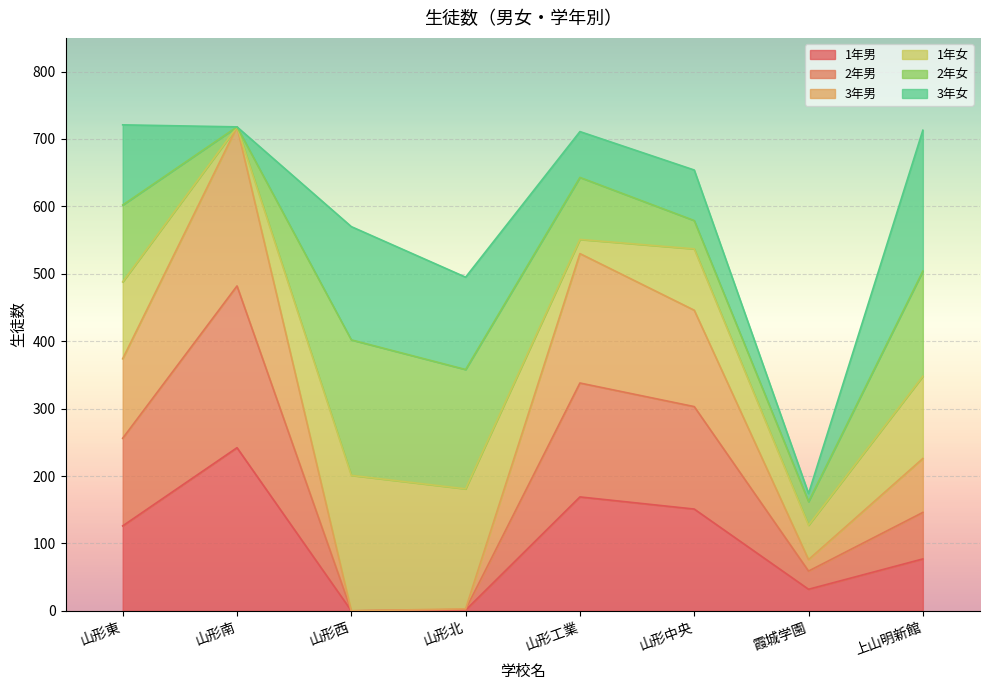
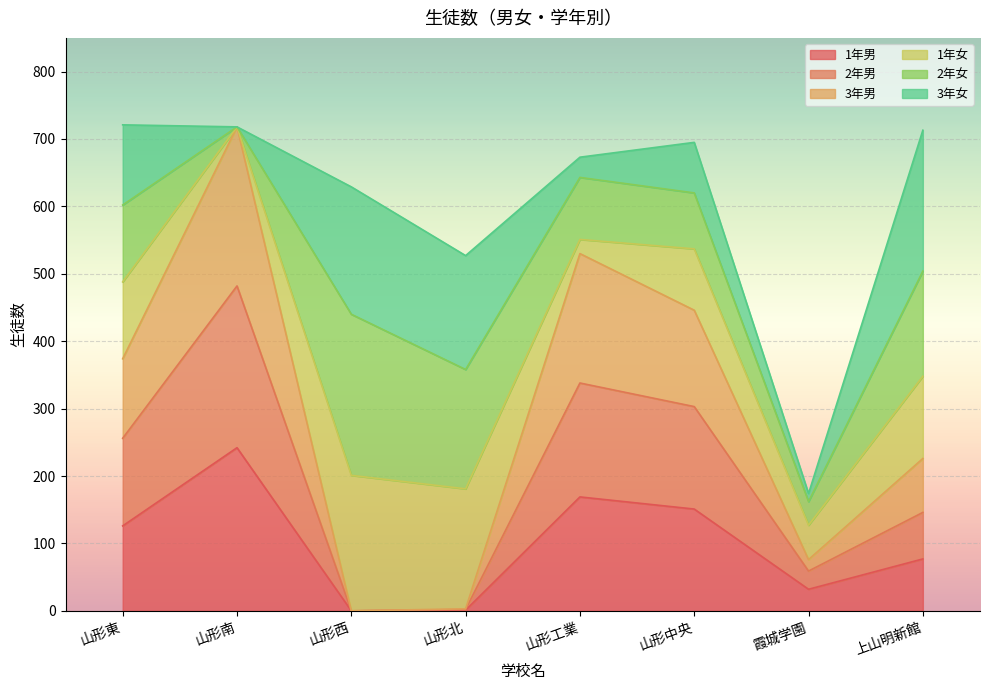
2年女, 山形西: 200 -> 240
3年女, 山形西: 170 -> 190
3年女, 山形北: 140 -> 170
3年女, 山形工業: 70 -> 30
2年女, 山形中央: 40 -> 80
